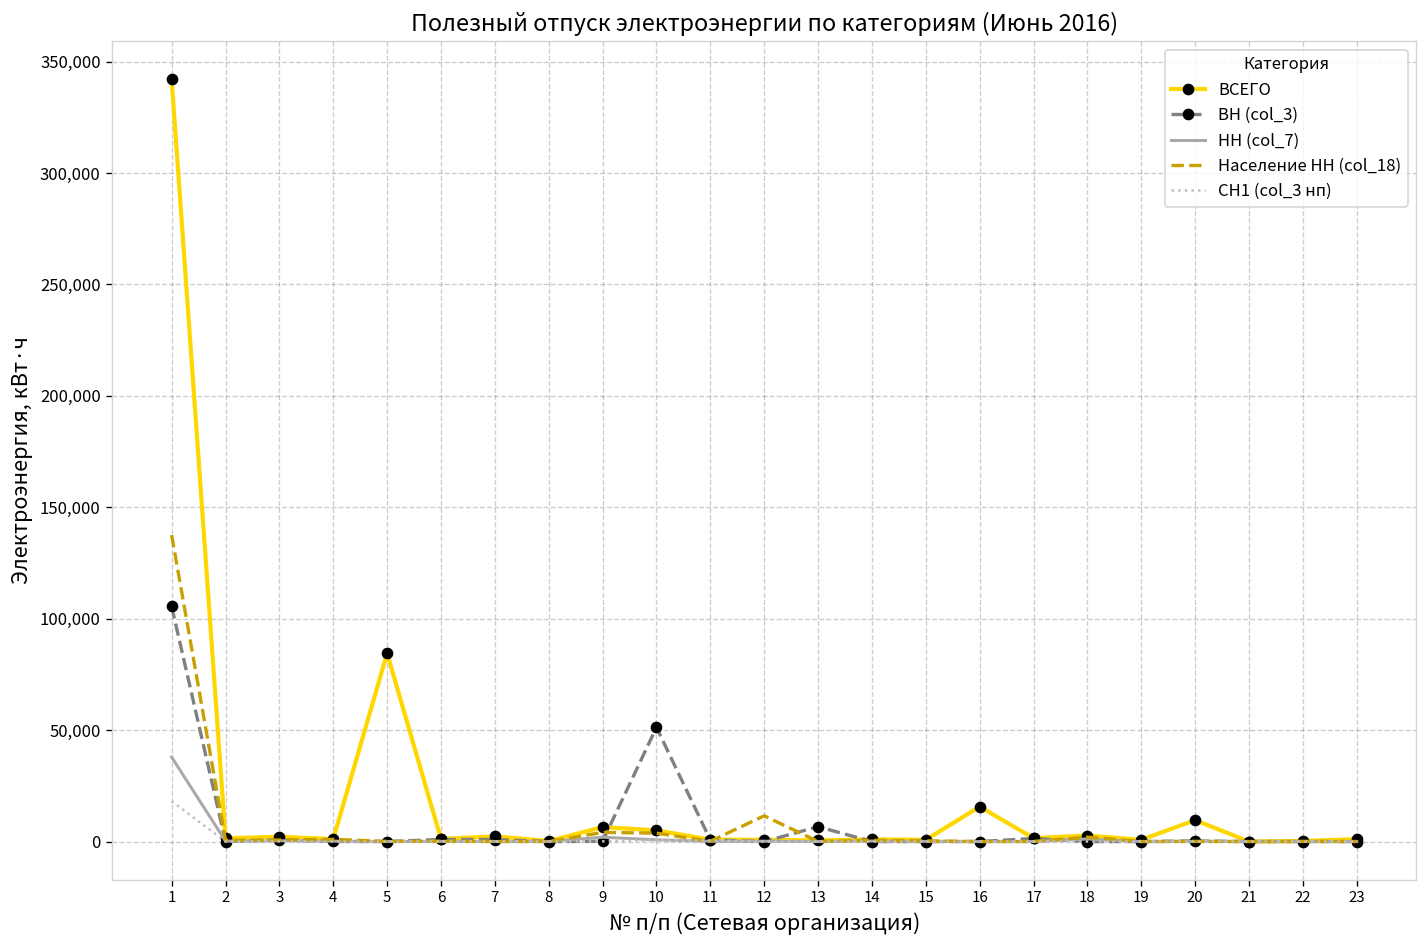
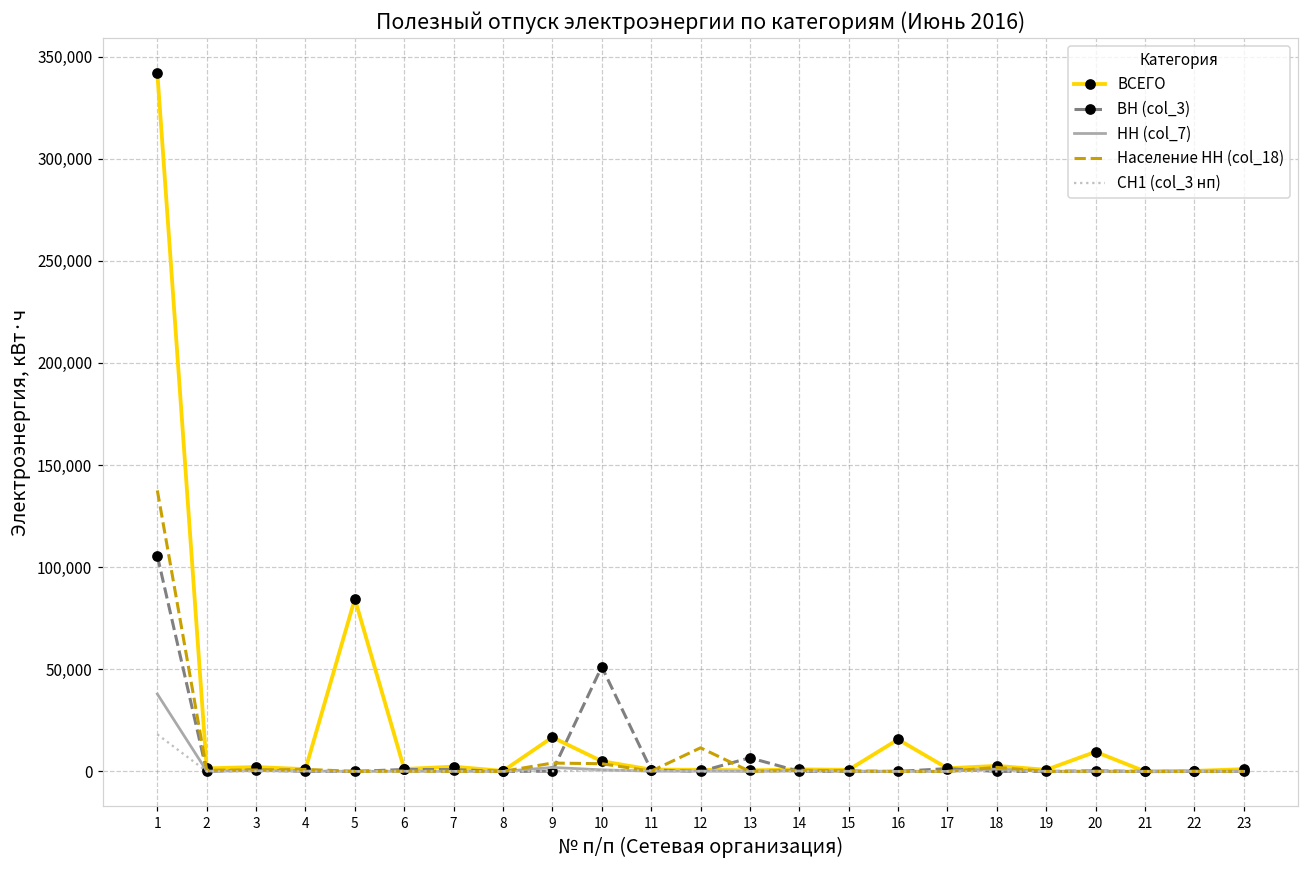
ВСЕГО, 9: 6,000 -> 17,000
